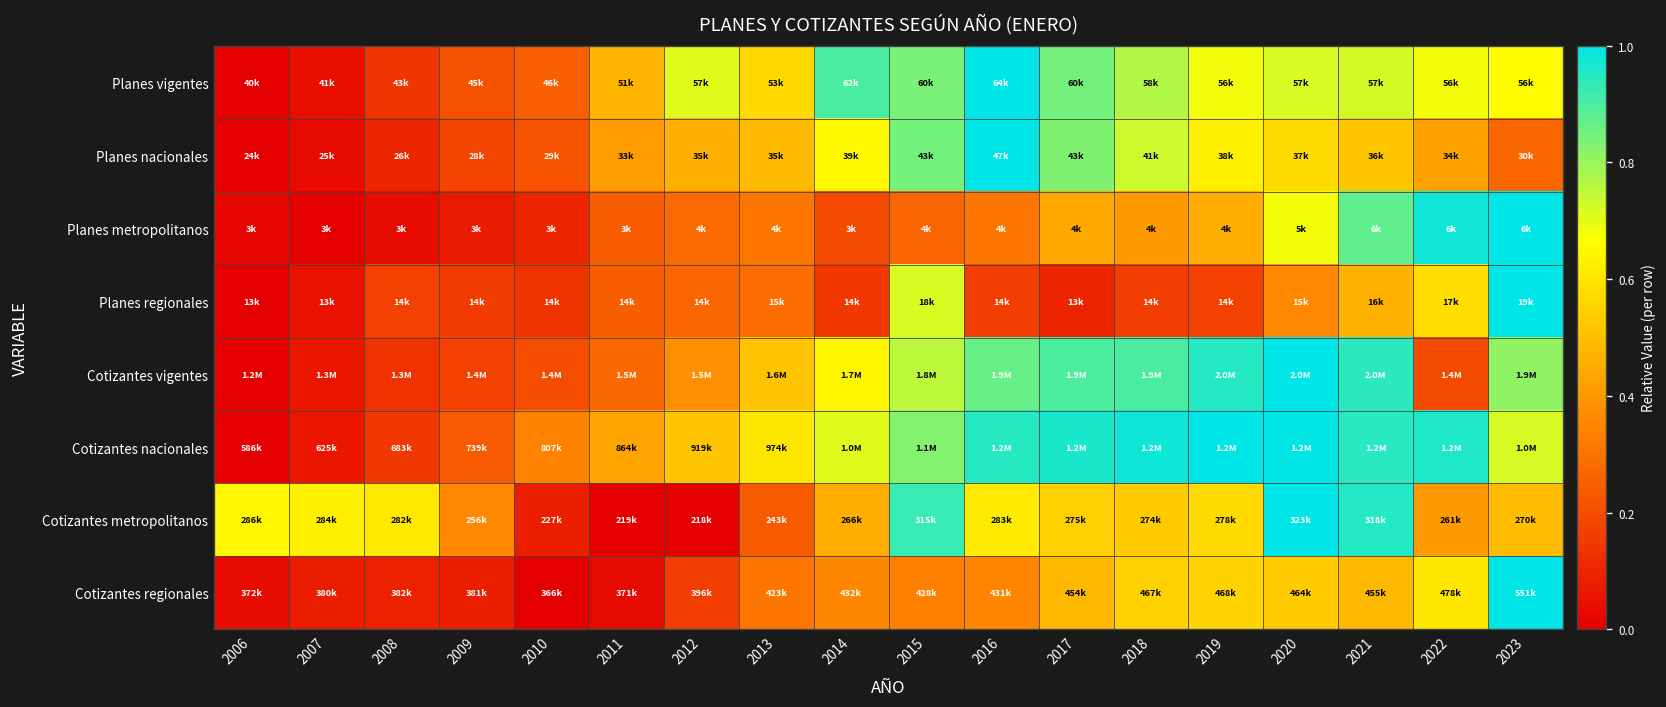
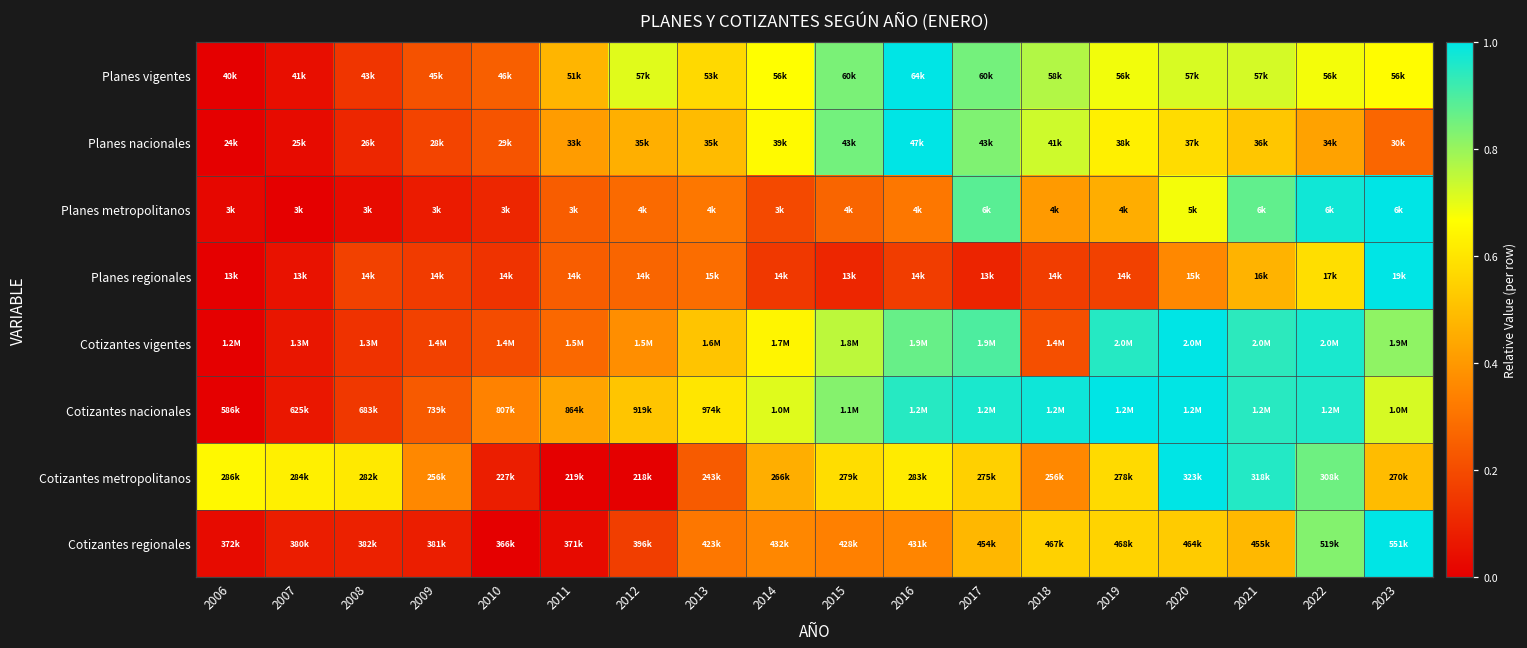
Planes vigentes, 2014: 62k -> 56k
Planes metropolitanos, 2017: 4k -> 6k
Planes regionales, 2015: 18k -> 13k
Cotizantes vigentes, 2018: 1.9M -> 1.4M
Cotizantes vigentes, 2022: 1.4M -> 2.0M
Cotizantes metropolitanos, 2015: 315k -> 279k
Cotizantes metropolitanos, 2018: 274k -> 256k
Cotizantes metropolitanos, 2022: 261k -> 308k
Cotizantes regionales, 2022: 478k -> 519k
